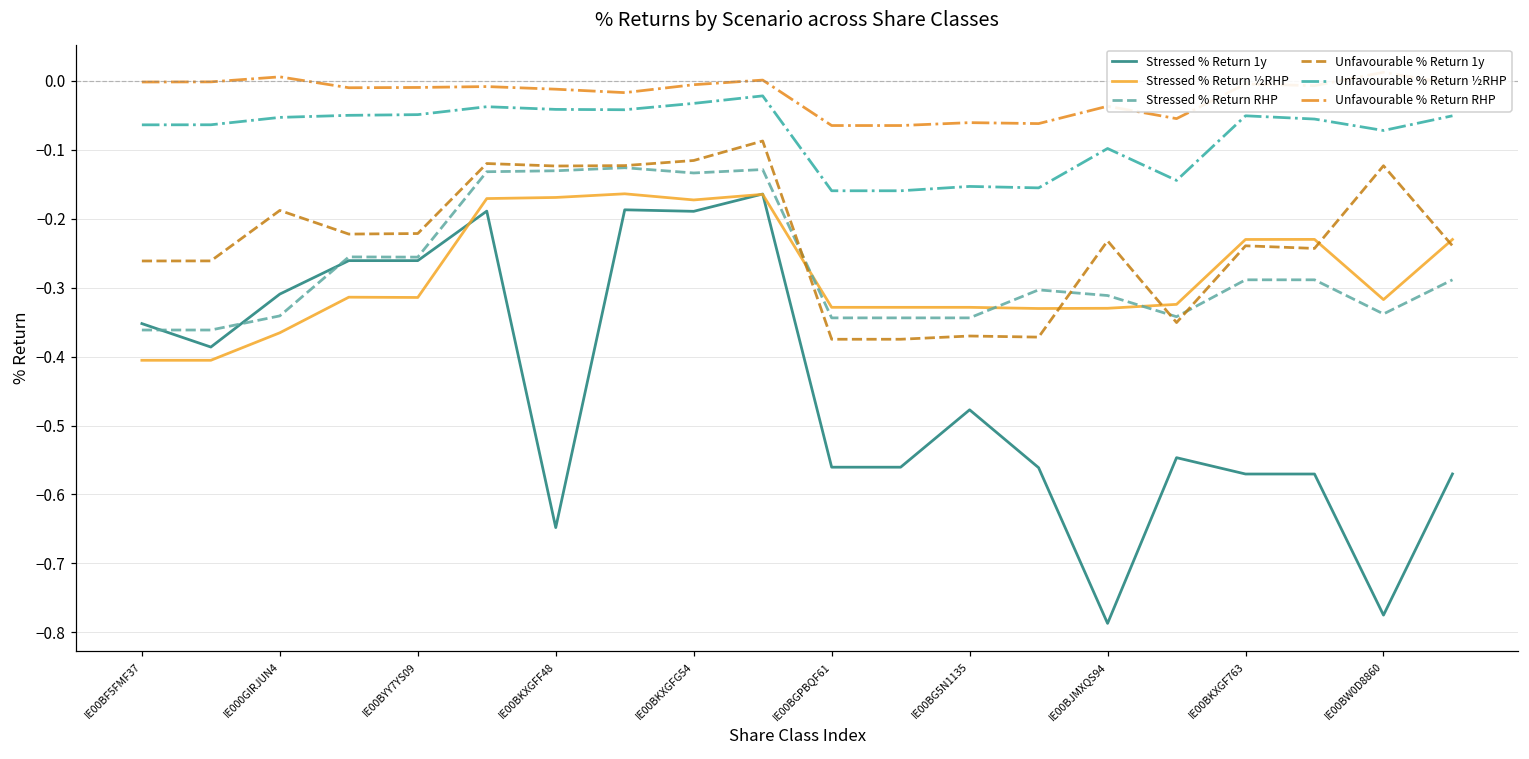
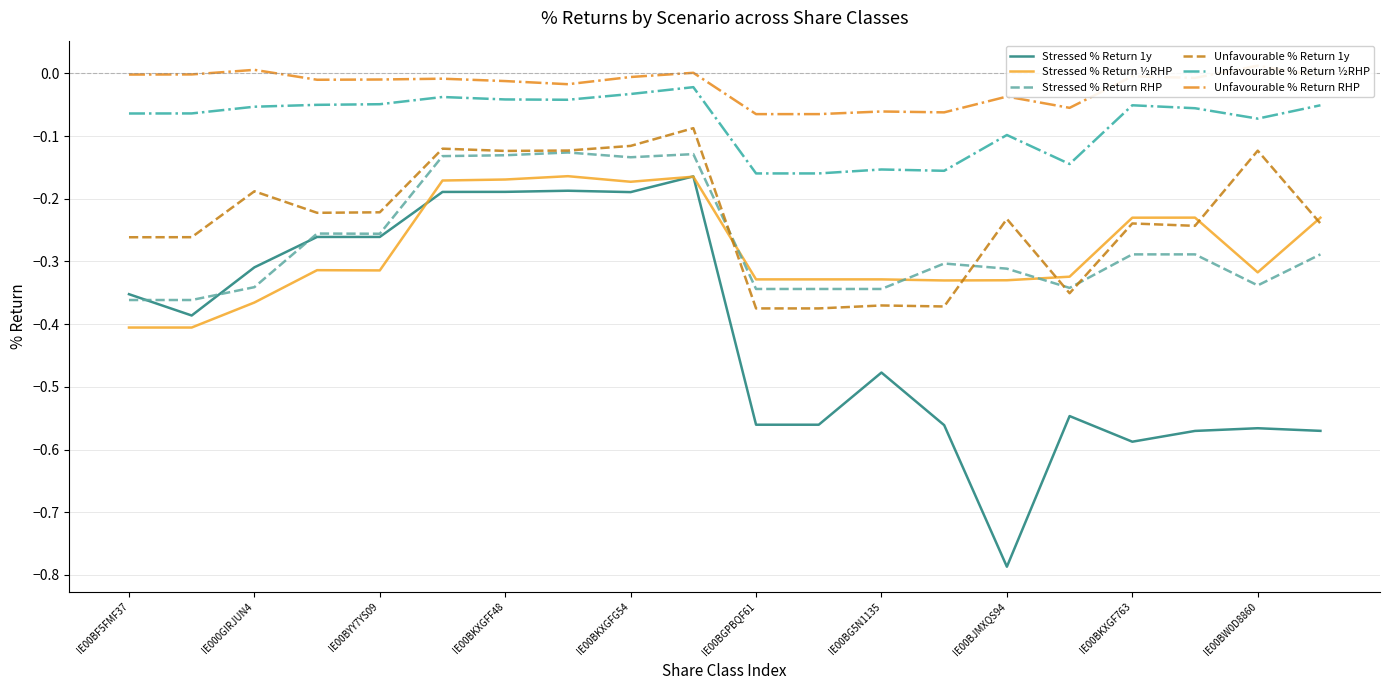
Stressed % Return 1y, IE00BKXGFF48: -0.65 -> -0.19
Stressed % Return 1y, IE00BKXGF763: -0.57 -> -0.59
Stressed % Return 1y, IE00BW0D8860: -0.77 -> -0.57
